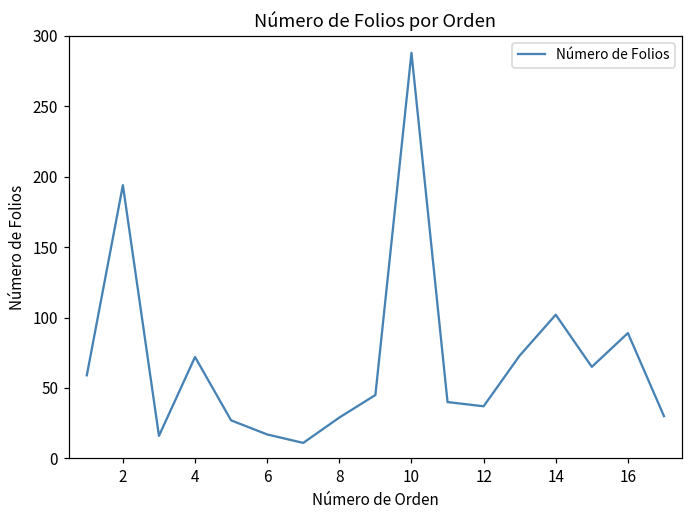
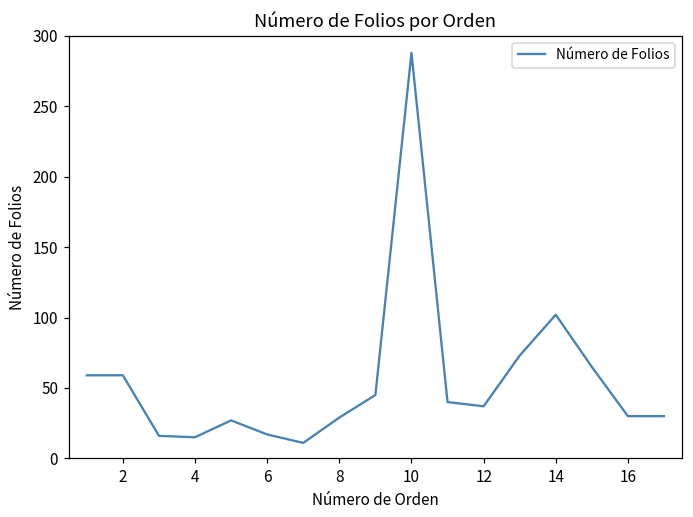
2: 194 -> 59
4: 72 -> 15
16: 89 -> 30
